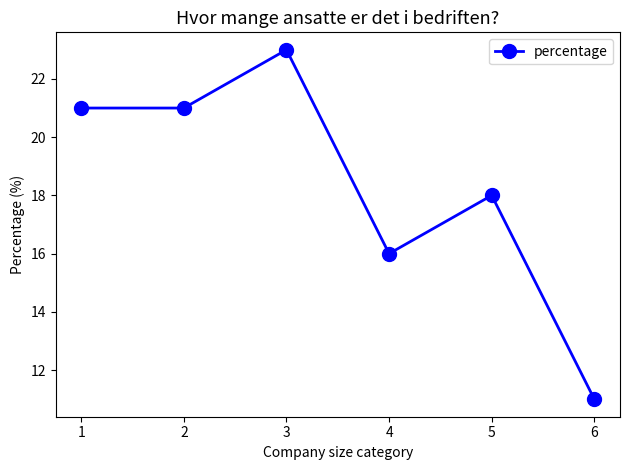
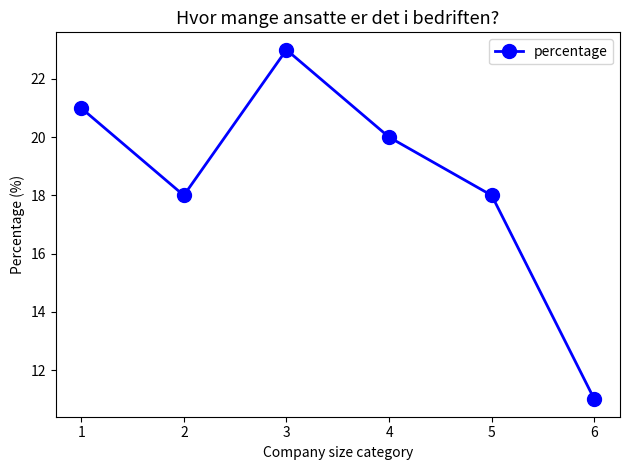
2: 21 -> 18
4: 16 -> 20
